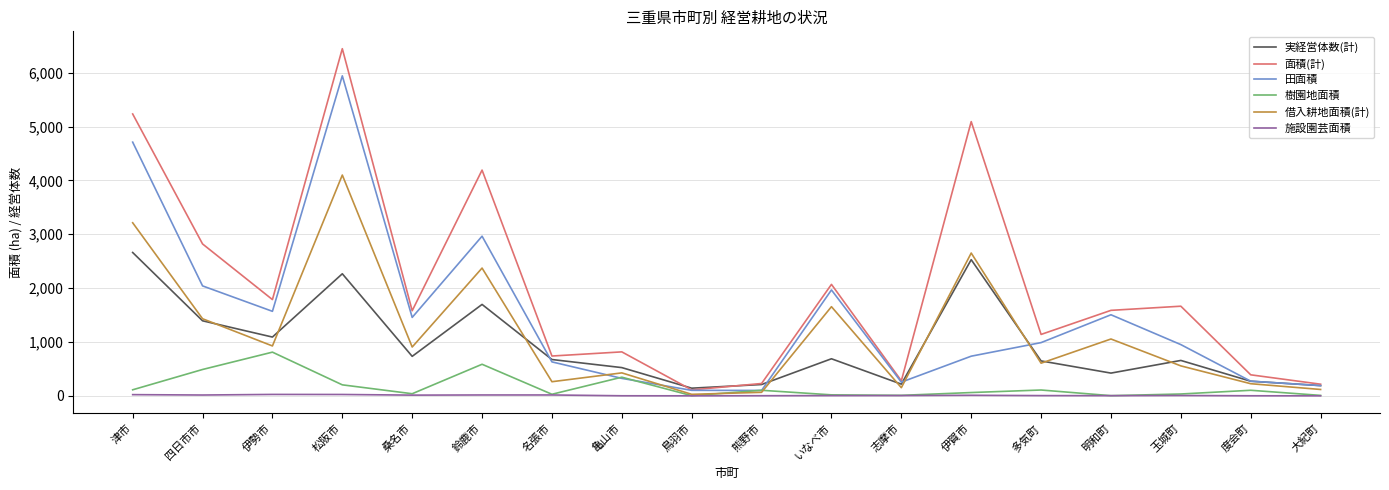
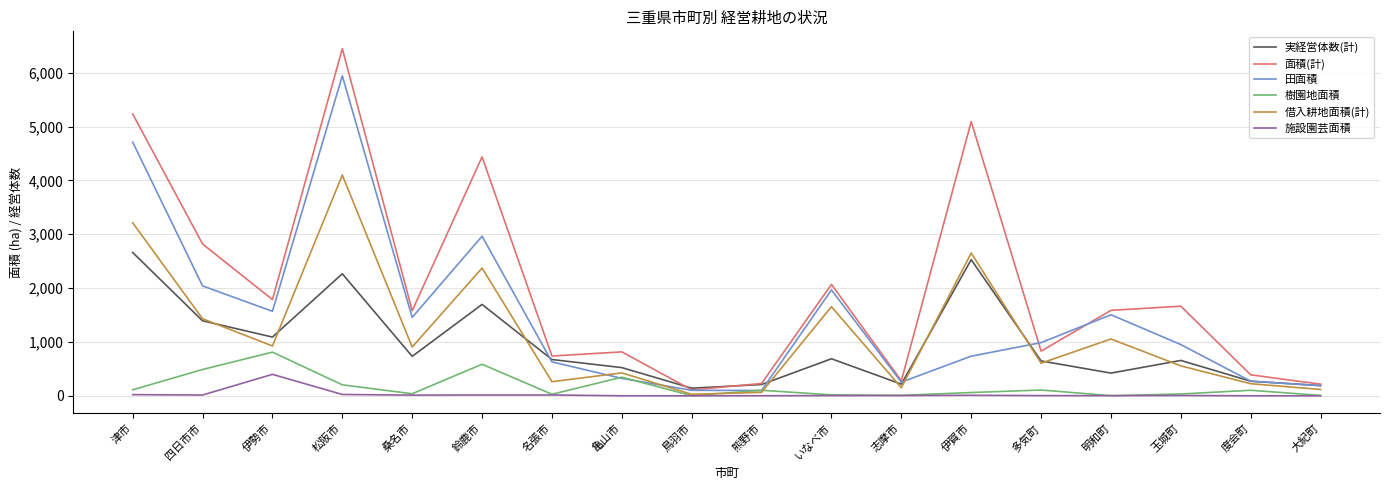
施設園芸面積, 伊勢市: 0 -> 400
面積(計), 鈴鹿市: 4,200 -> 4,400
面積(計), 多気町: 1,100 -> 800
